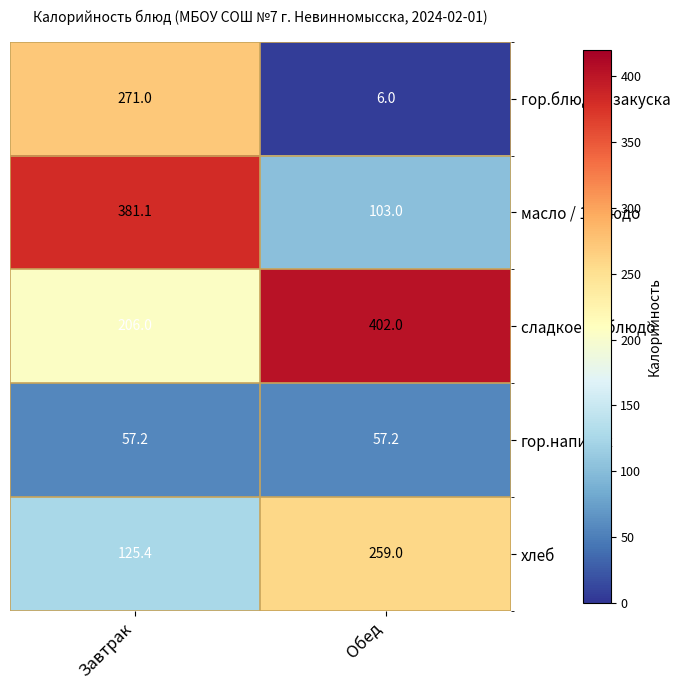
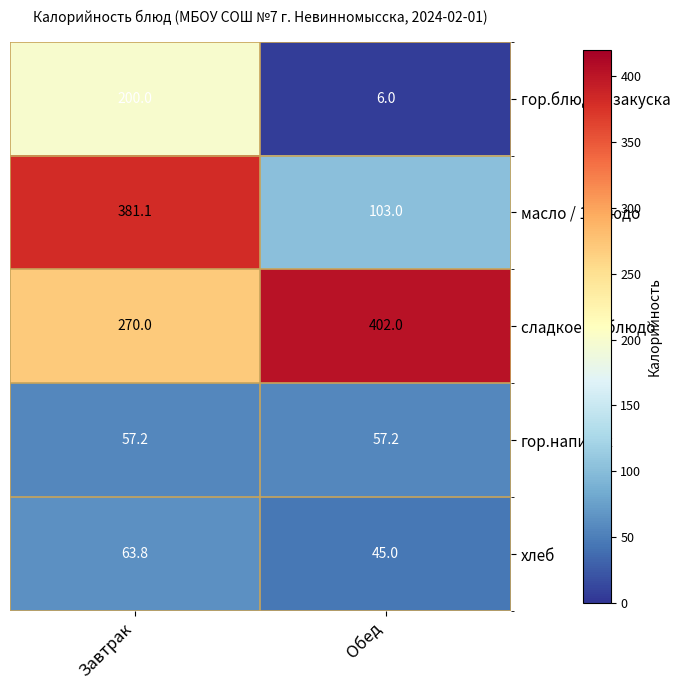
гор.блюдо / закуска, Завтрак: 271.0 -> 200.0
сладкое / 2 блюдо, Завтрак: 206.0 -> 270.0
хлеб, Завтрак: 125.4 -> 63.8
хлеб, Обед: 259.0 -> 45.0
